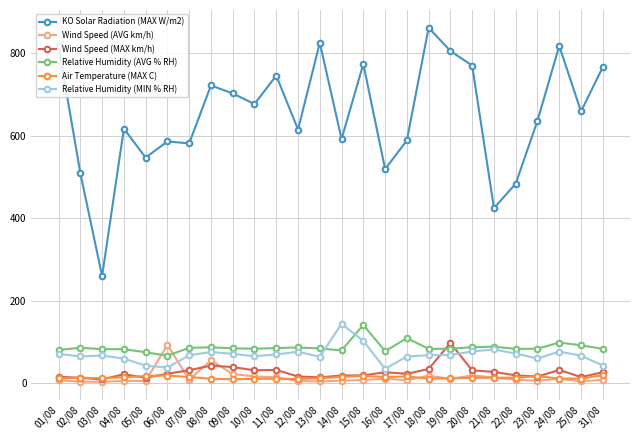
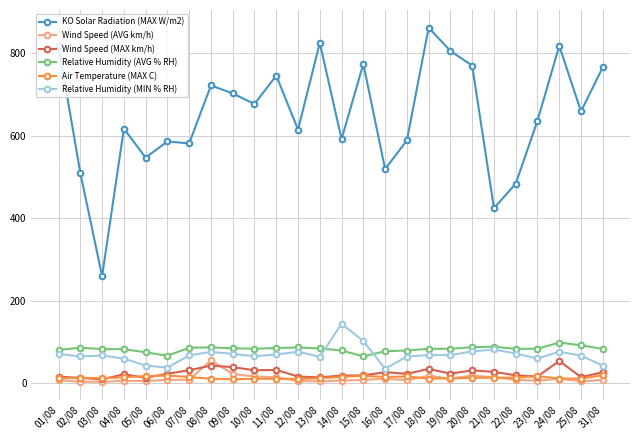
Wind Speed (AVG km/h), 06/08: 90 -> 10
Relative Humidity (AVG % RH), 15/08: 140 -> 60
Relative Humidity (AVG % RH), 17/08: 110 -> 80
Wind Speed (MAX km/h), 19/08: 100 -> 20
Wind Speed (MAX km/h), 24/08: 30 -> 50
